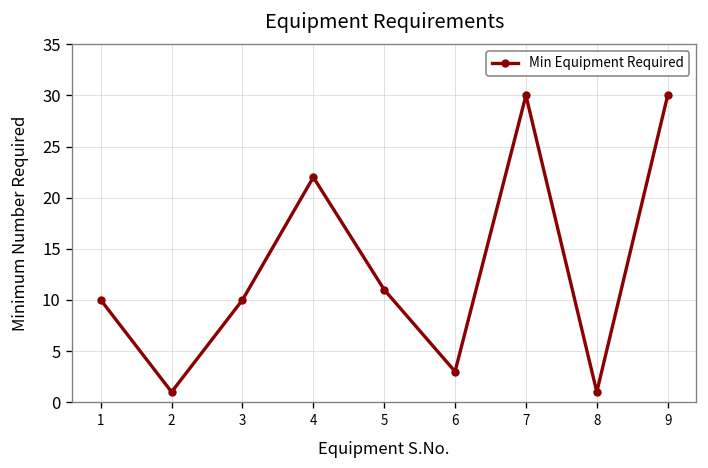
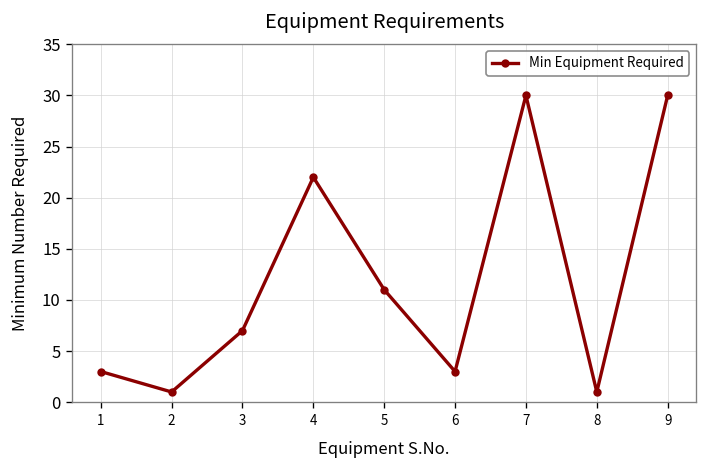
1: 10 -> 3
3: 10 -> 7
